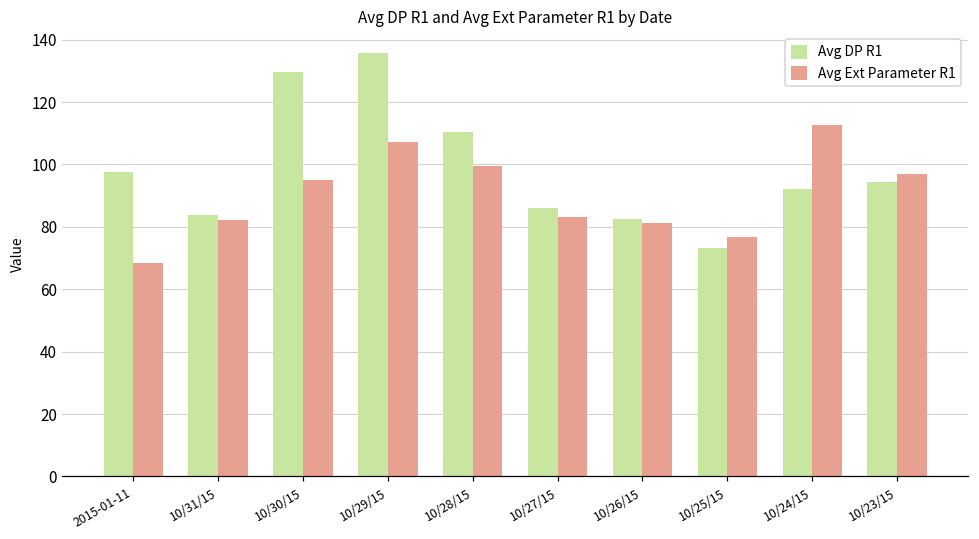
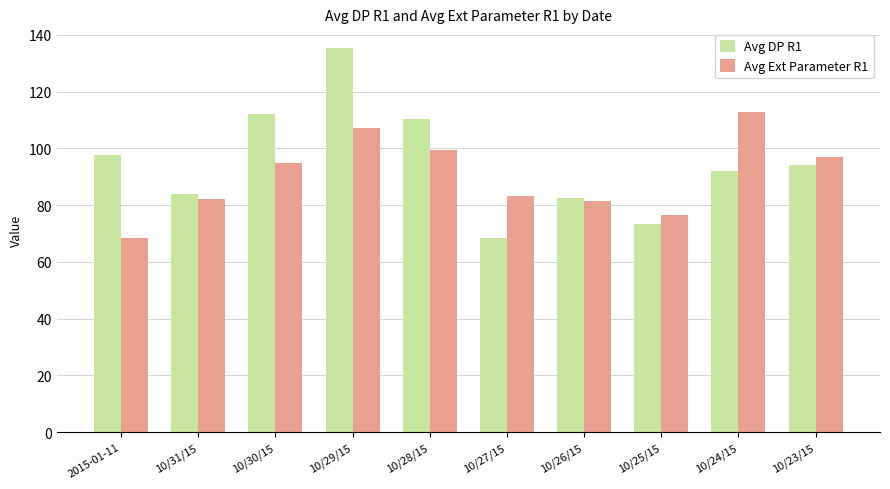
Avg DP R1, 10/30/15: 130 -> 112
Avg DP R1, 10/27/15: 86 -> 68
